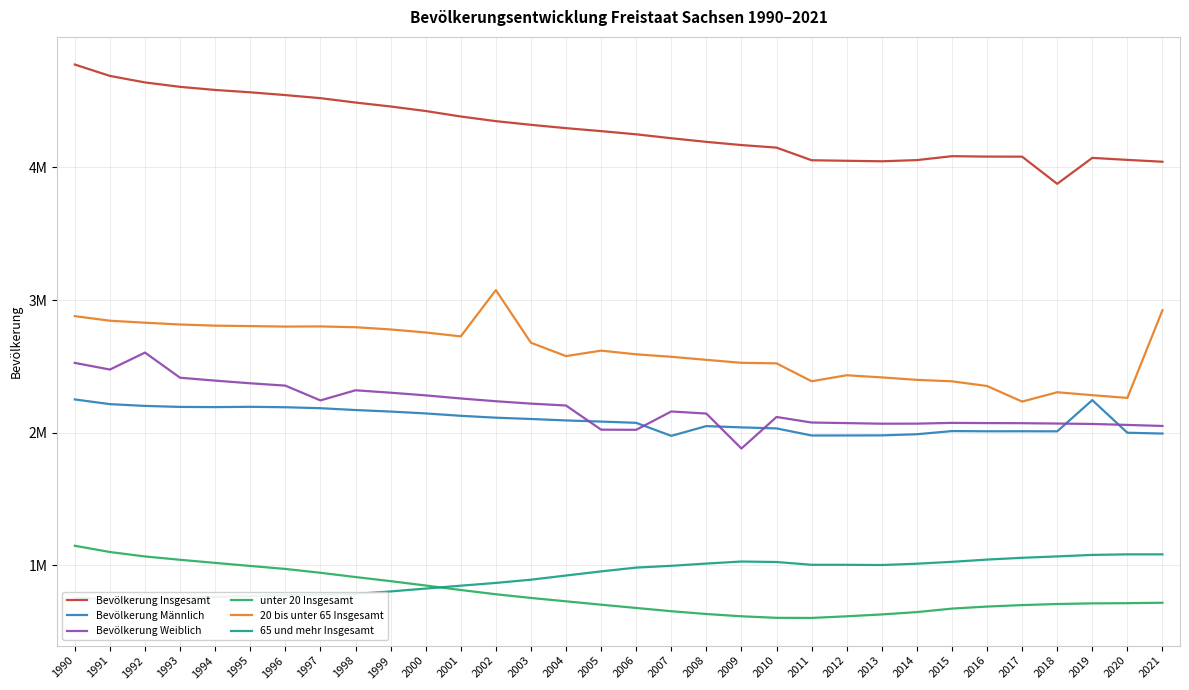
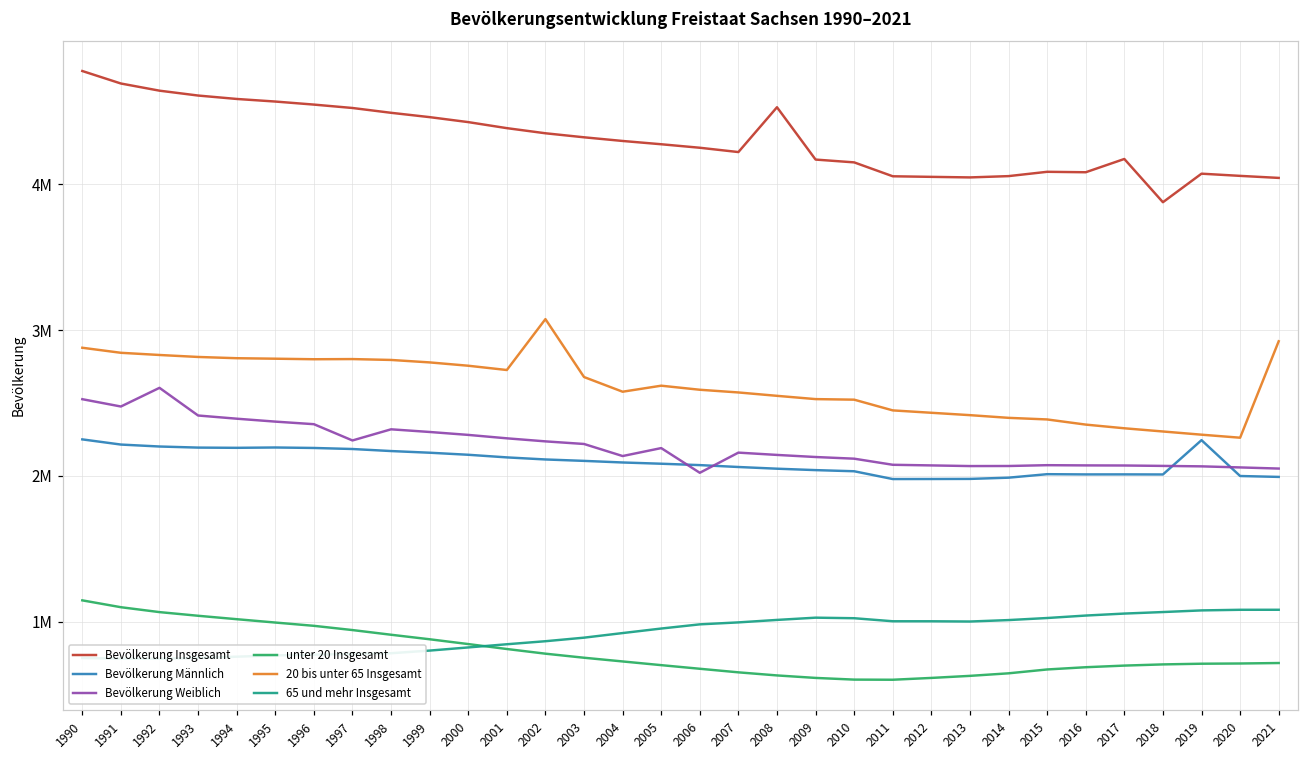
Bevölkerung Weiblich, 2004: 2200000 -> 2140000
Bevölkerung Weiblich, 2005: 2020000 -> 2190000
Bevölkerung Männlich, 2007: 1980000 -> 2060000
Bevölkerung Insgesamt, 2008: 4190000 -> 4530000
Bevölkerung Weiblich, 2009: 1880000 -> 2130000
20 bis unter 65 Insgesamt, 2011: 2390000 -> 2450000
Bevölkerung Insgesamt, 2017: 4080000 -> 4170000
20 bis unter 65 Insgesamt, 2017: 2230000 -> 2330000
